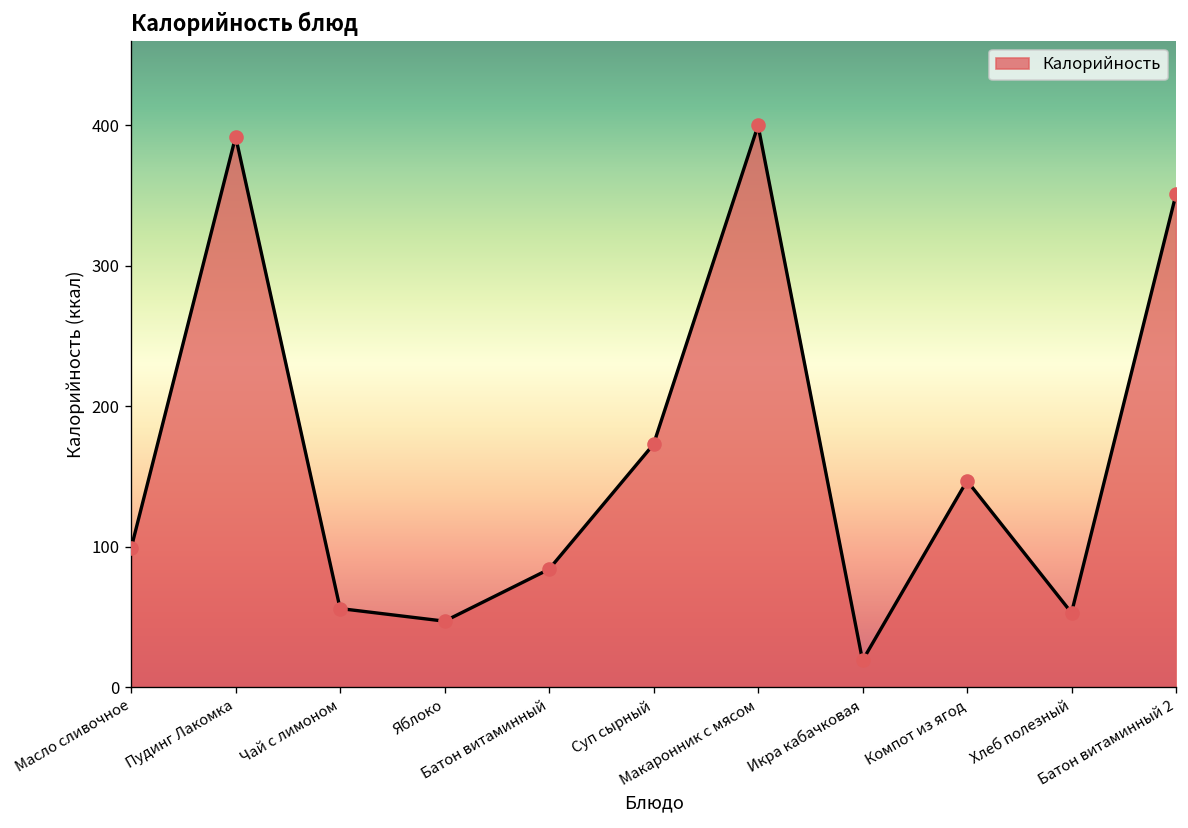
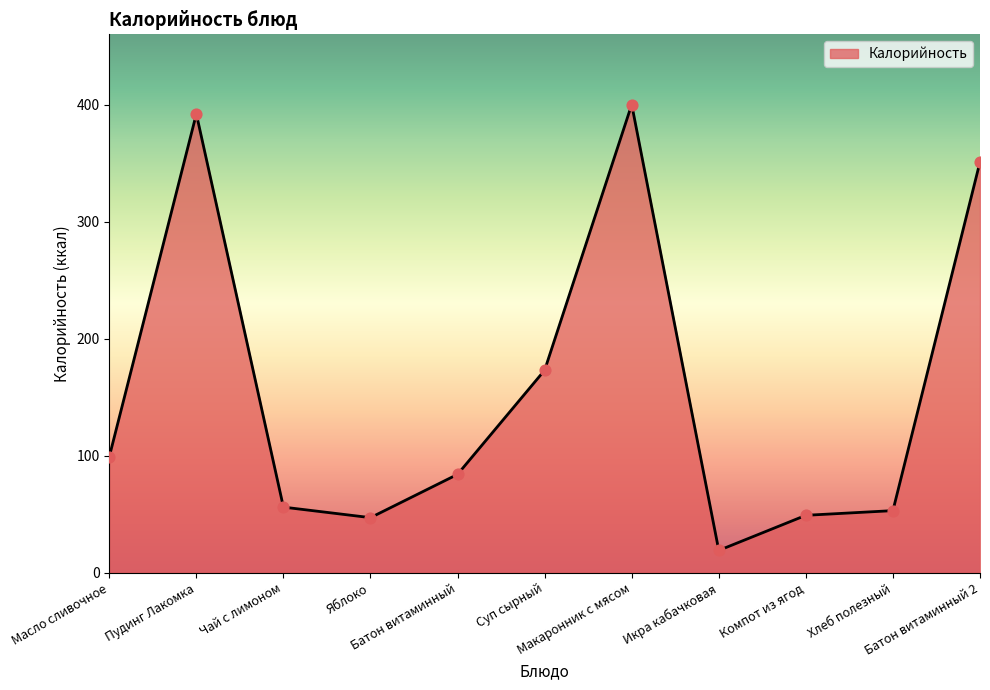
Компот из ягод: 147 -> 49
